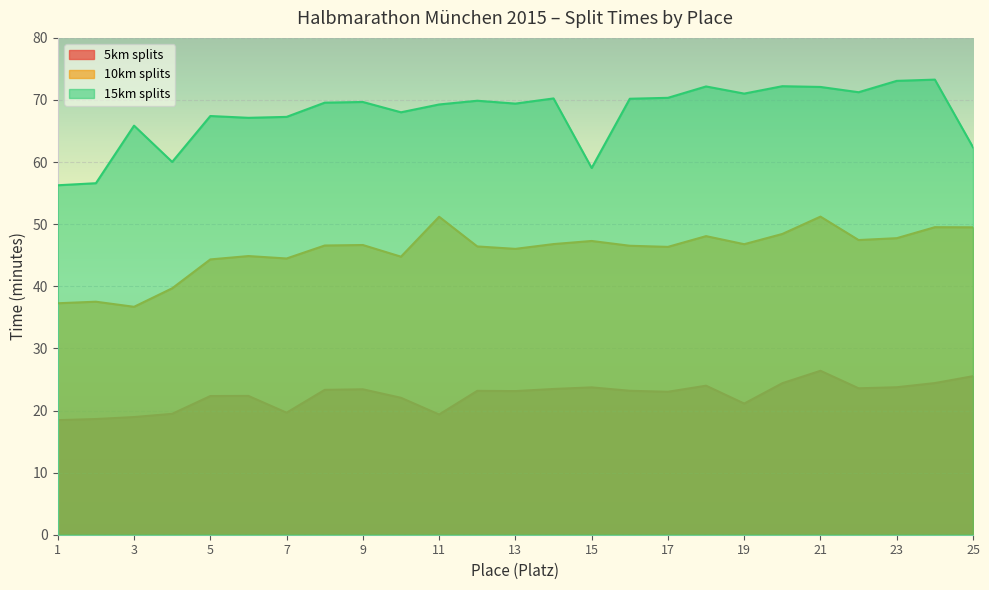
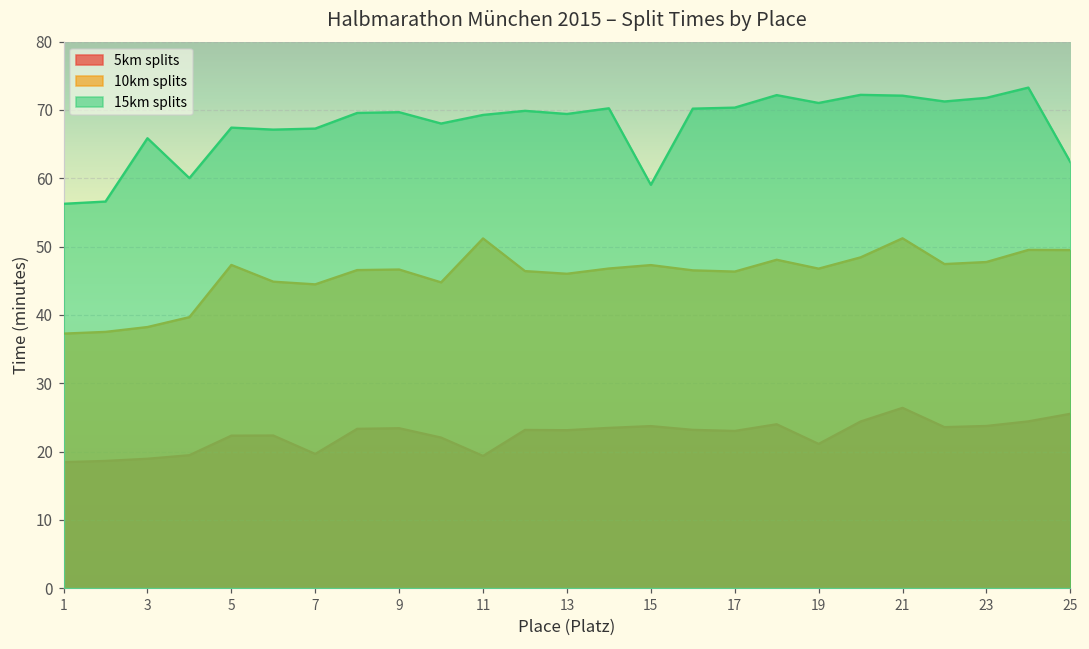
10km splits, 3: 37 -> 38
10km splits, 5: 44 -> 47
15km splits, 23: 73 -> 72
